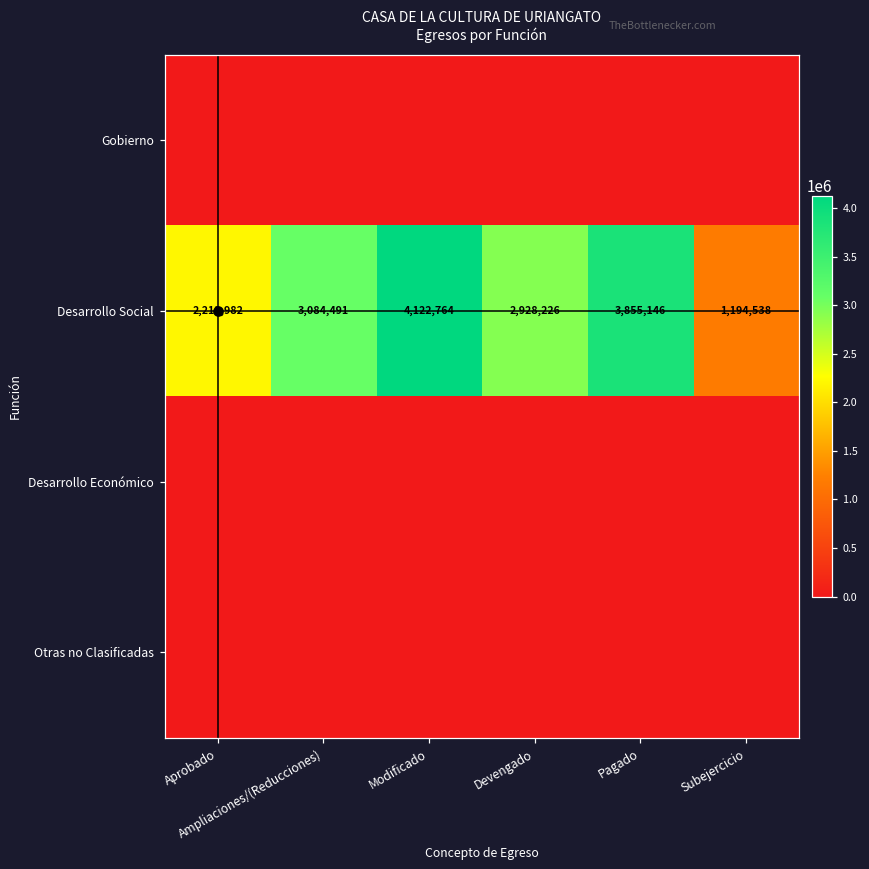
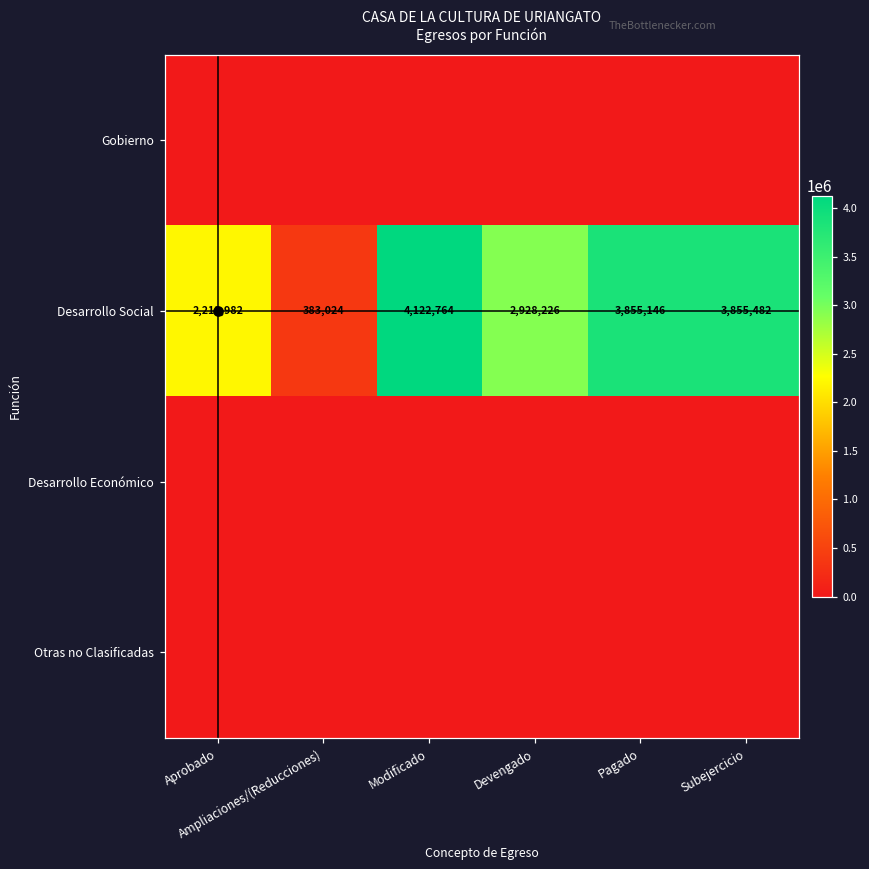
Desarrollo Social, Ampliaciones/(Reducciones): 3,084,491 -> 383,024
Desarrollo Social, Subejercicio: 1,194,538 -> 3,855,482
